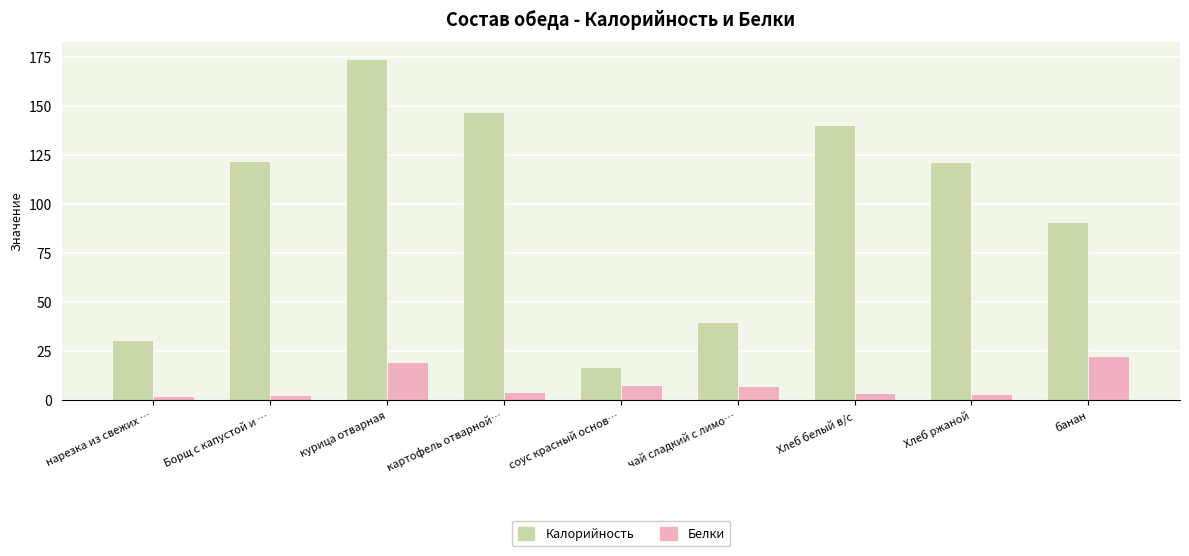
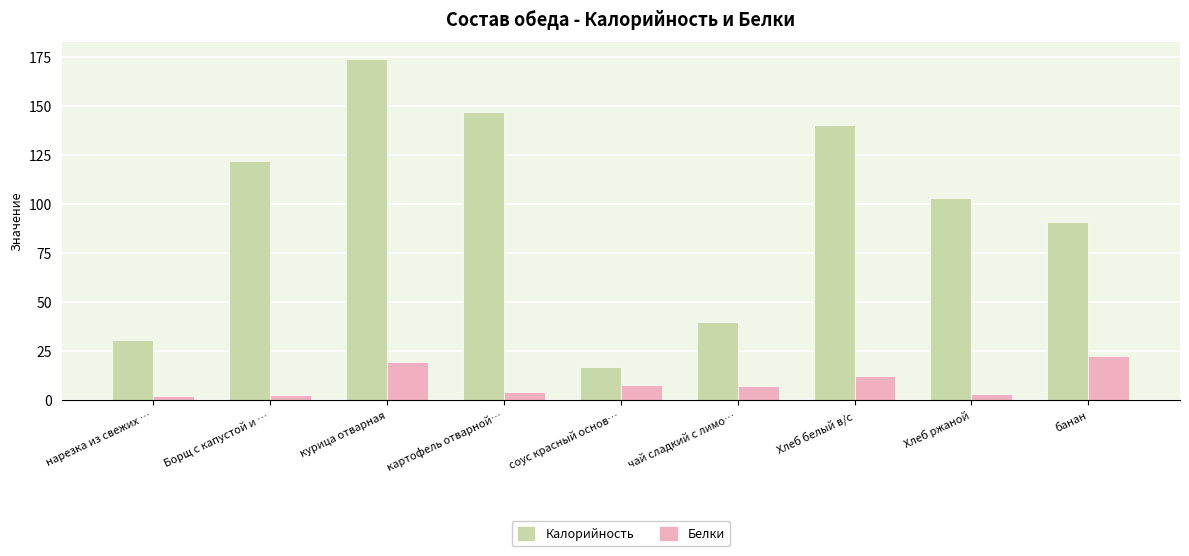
Белки, Хлеб белый в/с: 4 -> 12
Калорийность, Хлеб ржаной: 122 -> 103
